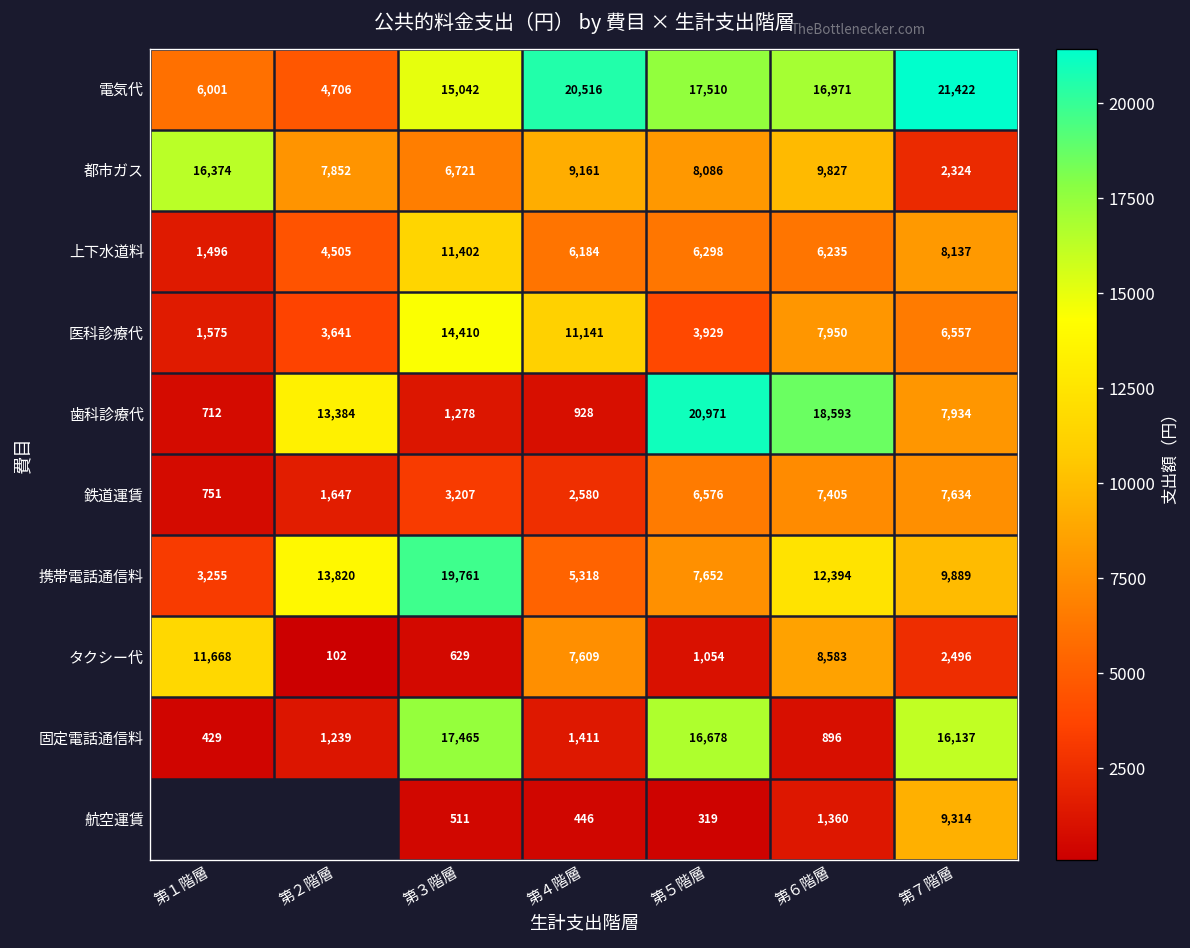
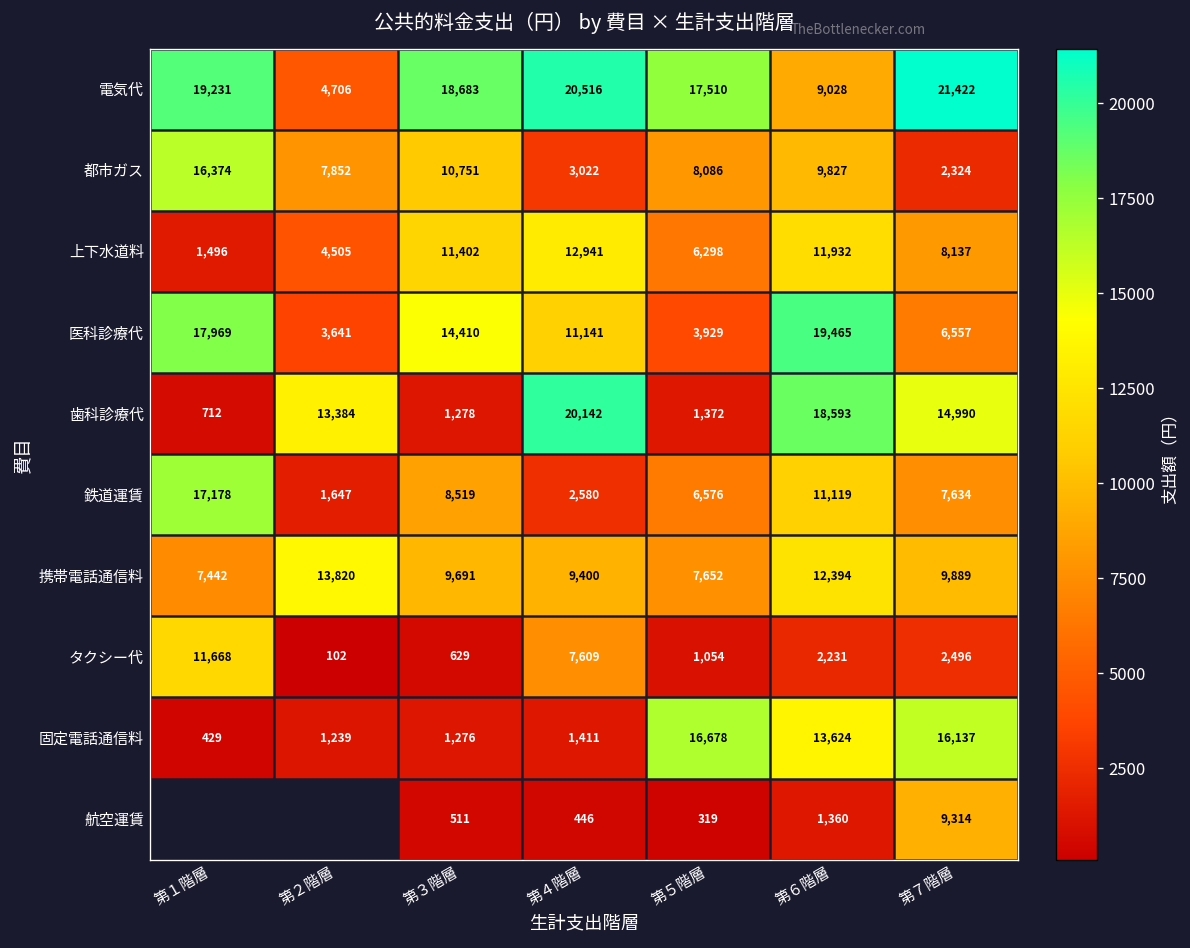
電気代, 第１階層: 6,001 -> 19,231
電気代, 第３階層: 15,042 -> 18,683
電気代, 第６階層: 16,971 -> 9,028
都市ガス, 第３階層: 6,721 -> 10,751
都市ガス, 第４階層: 9,161 -> 3,022
上下水道料, 第４階層: 6,184 -> 12,941
上下水道料, 第６階層: 6,235 -> 11,932
医科診療代, 第１階層: 1,575 -> 17,969
医科診療代, 第６階層: 7,950 -> 19,465
歯科診療代, 第４階層: 928 -> 20,142
歯科診療代, 第５階層: 20,971 -> 1,372
歯科診療代, 第７階層: 7,934 -> 14,990
鉄道運賃, 第１階層: 751 -> 17,178
鉄道運賃, 第３階層: 3,207 -> 8,519
鉄道運賃, 第６階層: 7,405 -> 11,119
携帯電話通信料, 第１階層: 3,255 -> 7,442
携帯電話通信料, 第３階層: 19,761 -> 9,691
携帯電話通信料, 第４階層: 5,318 -> 9,400
タクシー代, 第６階層: 8,583 -> 2,231
固定電話通信料, 第３階層: 17,465 -> 1,276
固定電話通信料, 第６階層: 896 -> 13,624
